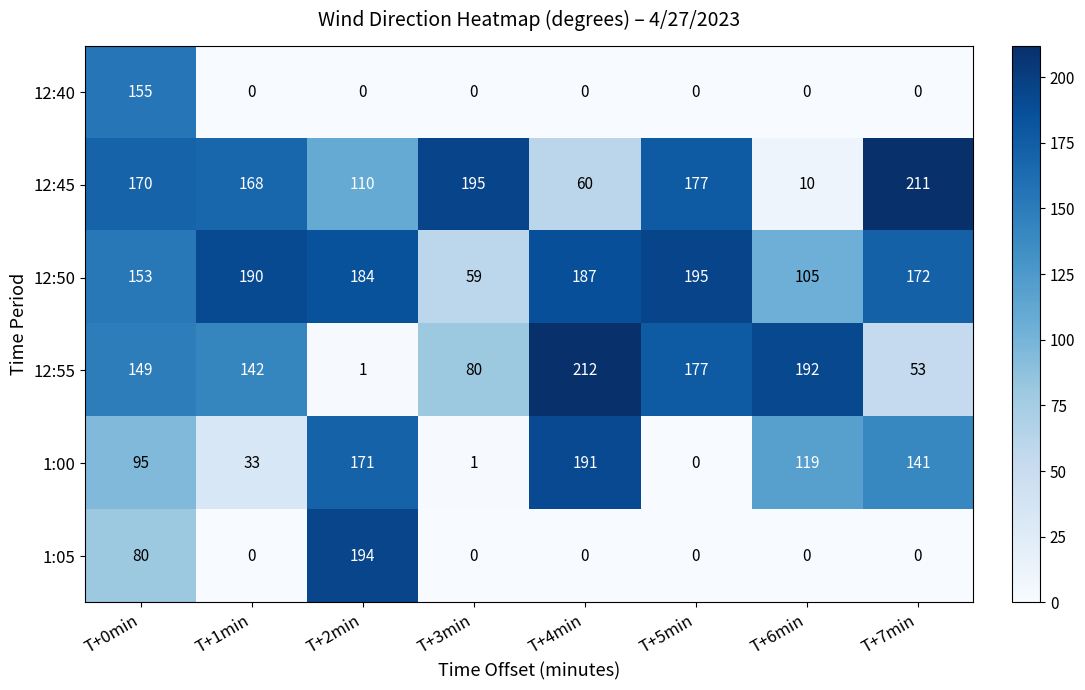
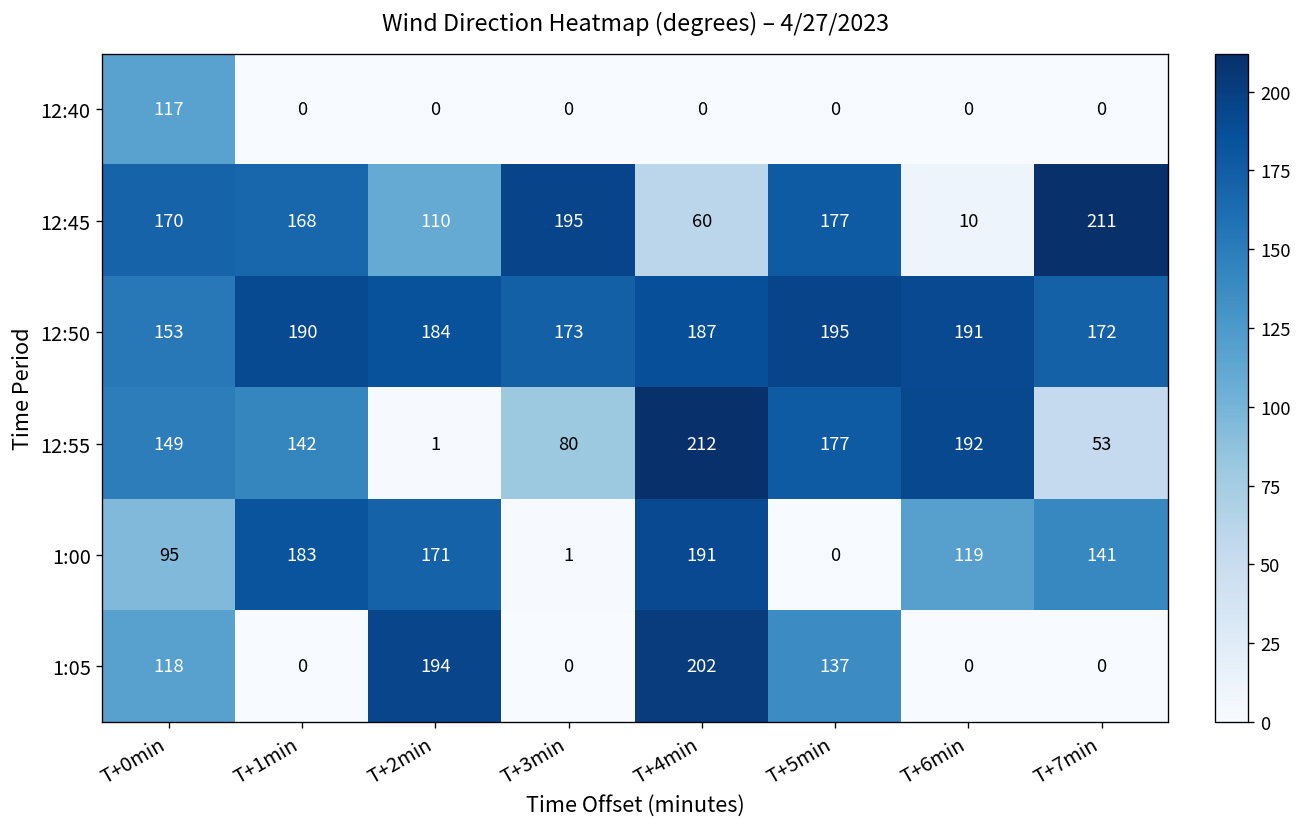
12:40, T+0min: 155 -> 117
12:50, T+3min: 59 -> 173
12:50, T+6min: 105 -> 191
1:00, T+1min: 33 -> 183
1:05, T+0min: 80 -> 118
1:05, T+4min: 0 -> 202
1:05, T+5min: 0 -> 137
